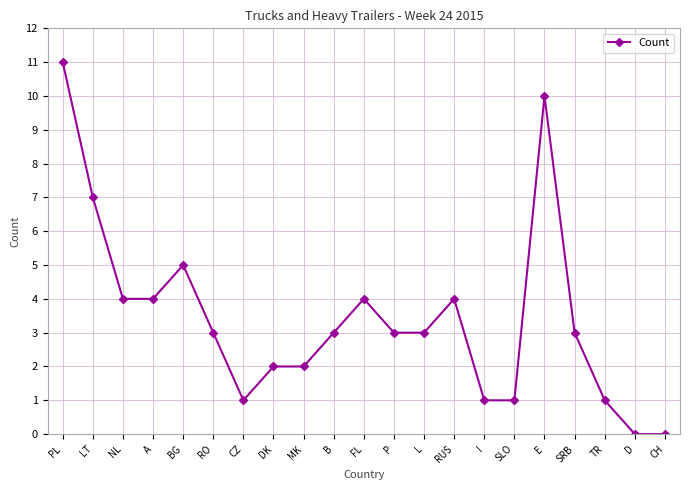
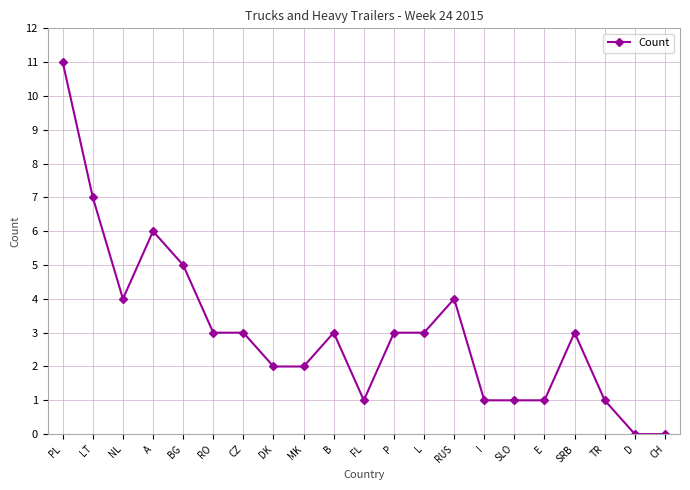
A: 4 -> 6
CZ: 1 -> 3
FL: 4 -> 1
E: 10 -> 1
